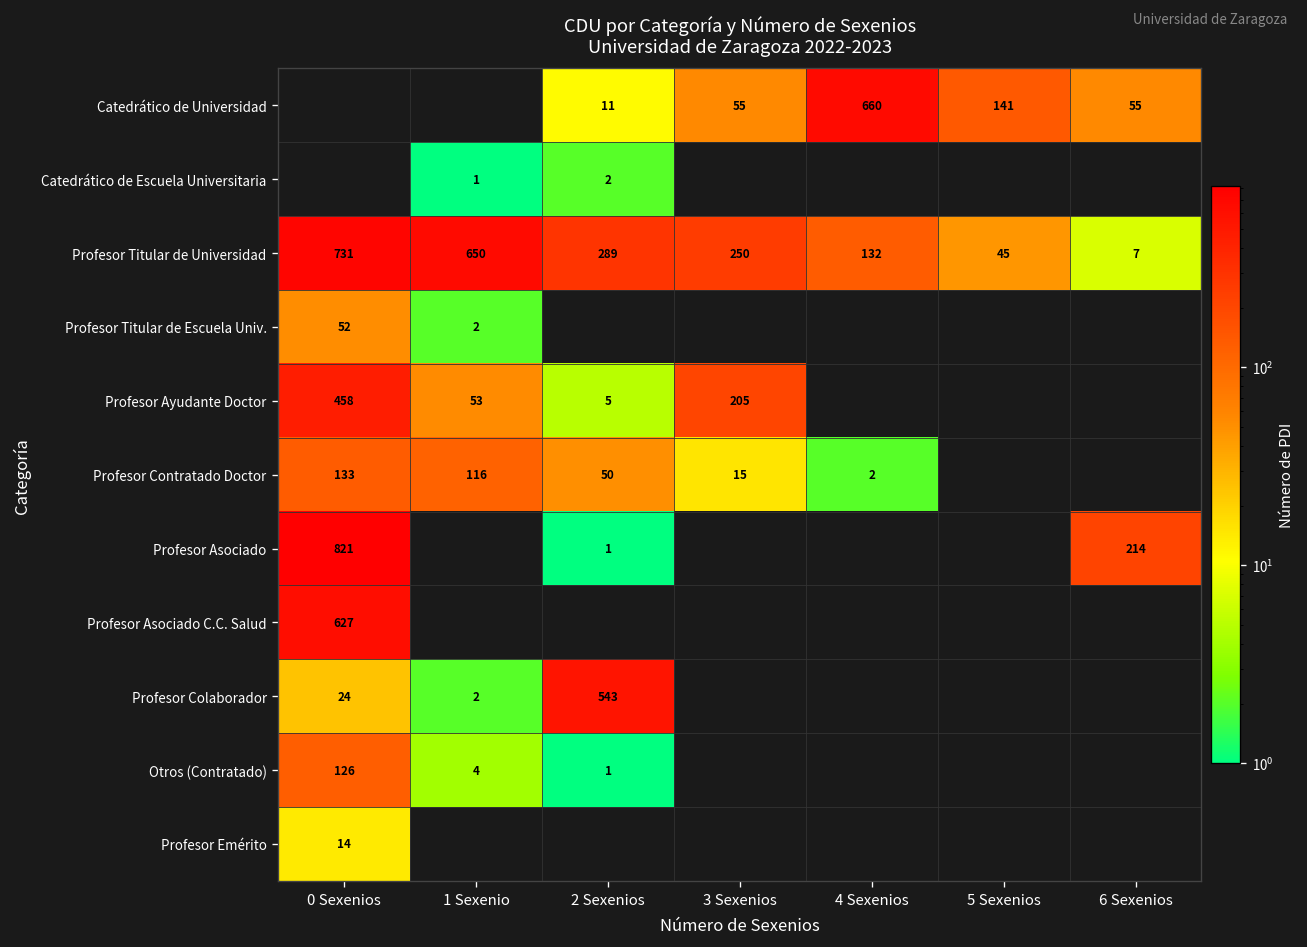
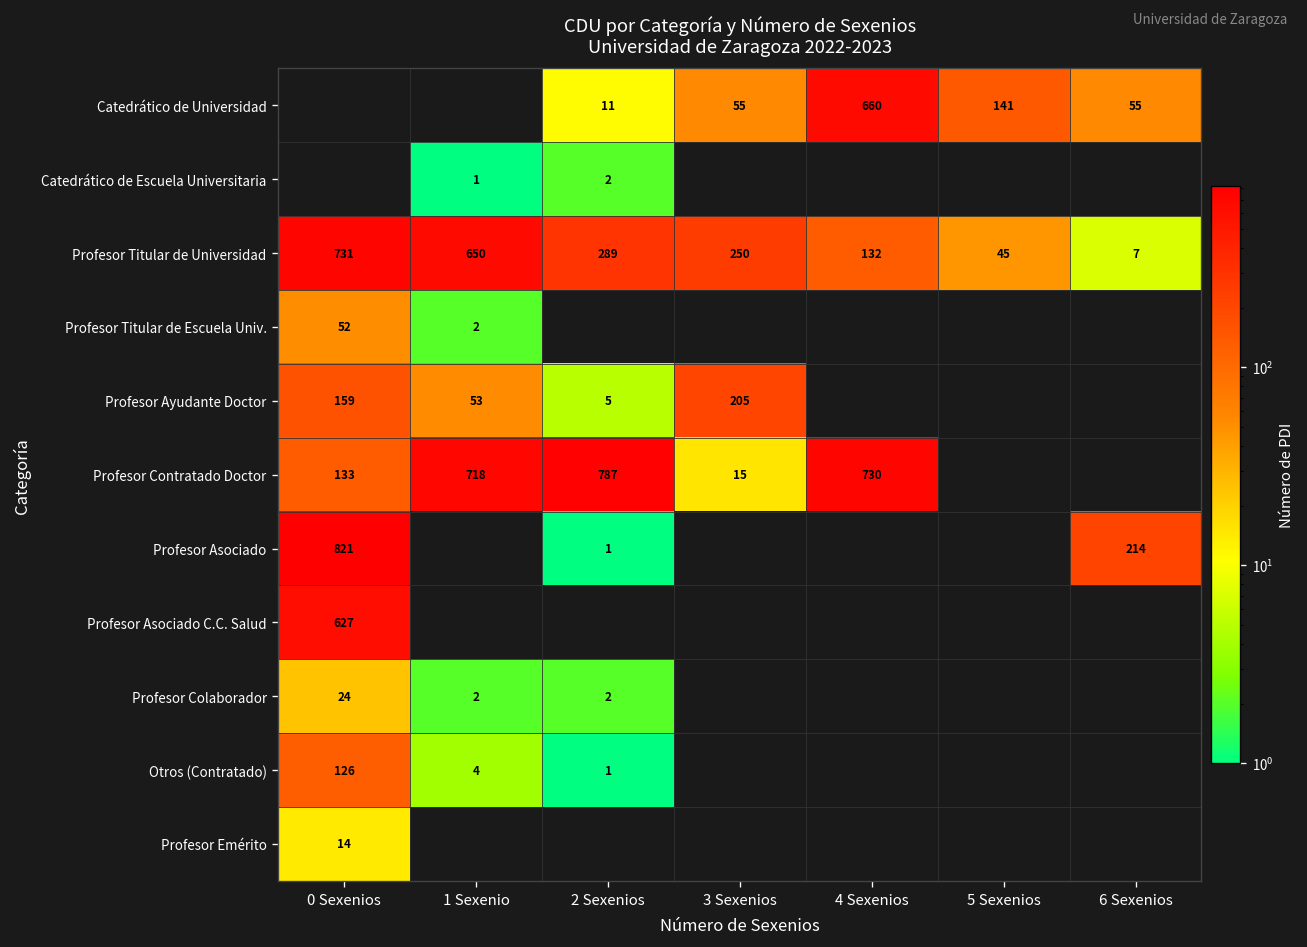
Profesor Ayudante Doctor, 0 Sexenios: 458 -> 159
Profesor Contratado Doctor, 1 Sexenio: 116 -> 718
Profesor Contratado Doctor, 2 Sexenios: 50 -> 787
Profesor Contratado Doctor, 4 Sexenios: 2 -> 730
Profesor Colaborador, 2 Sexenios: 543 -> 2
